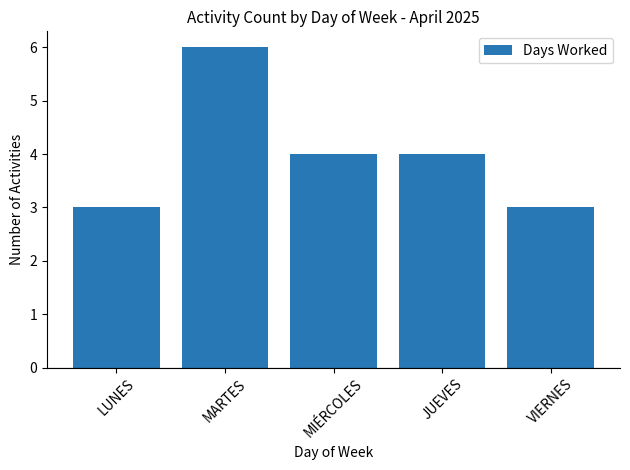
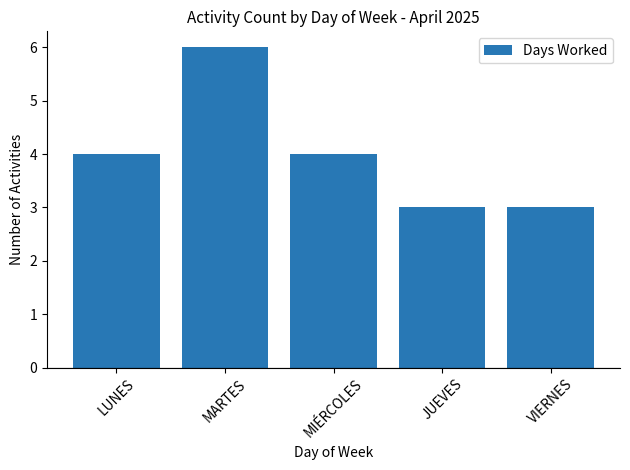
LUNES: 3 -> 4
JUEVES: 4 -> 3
